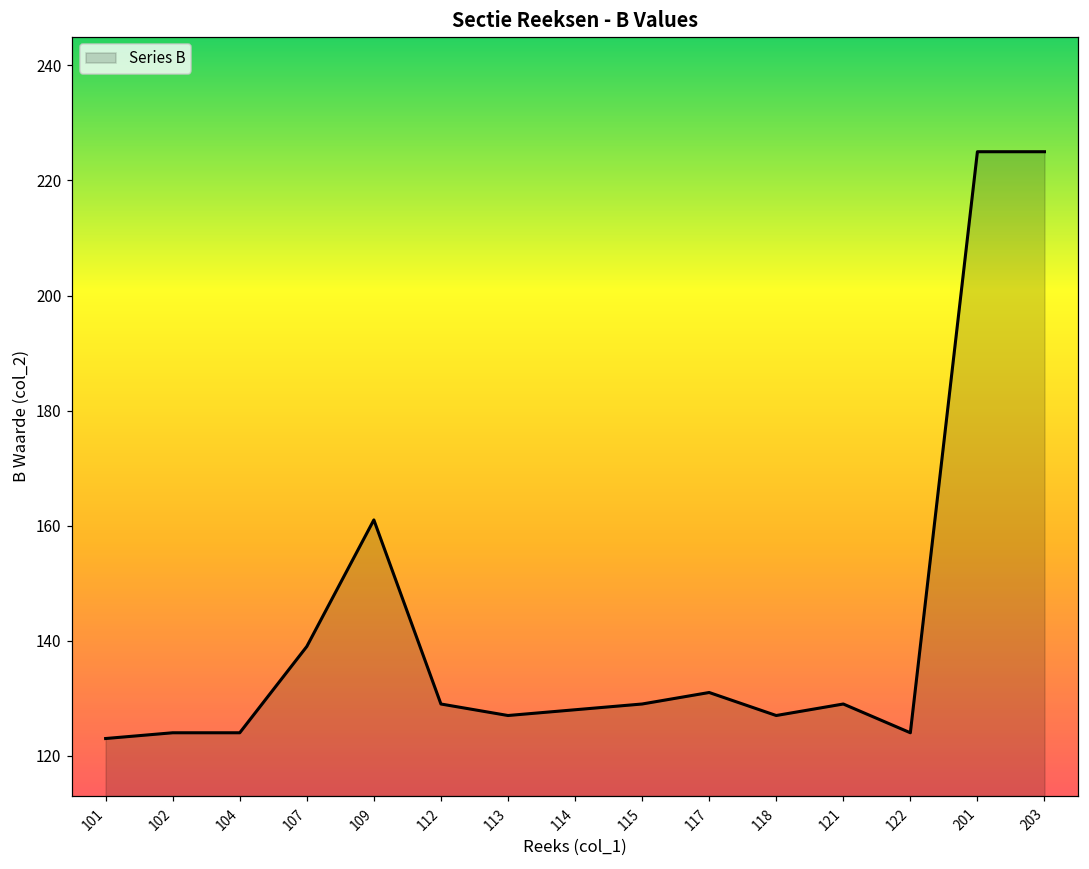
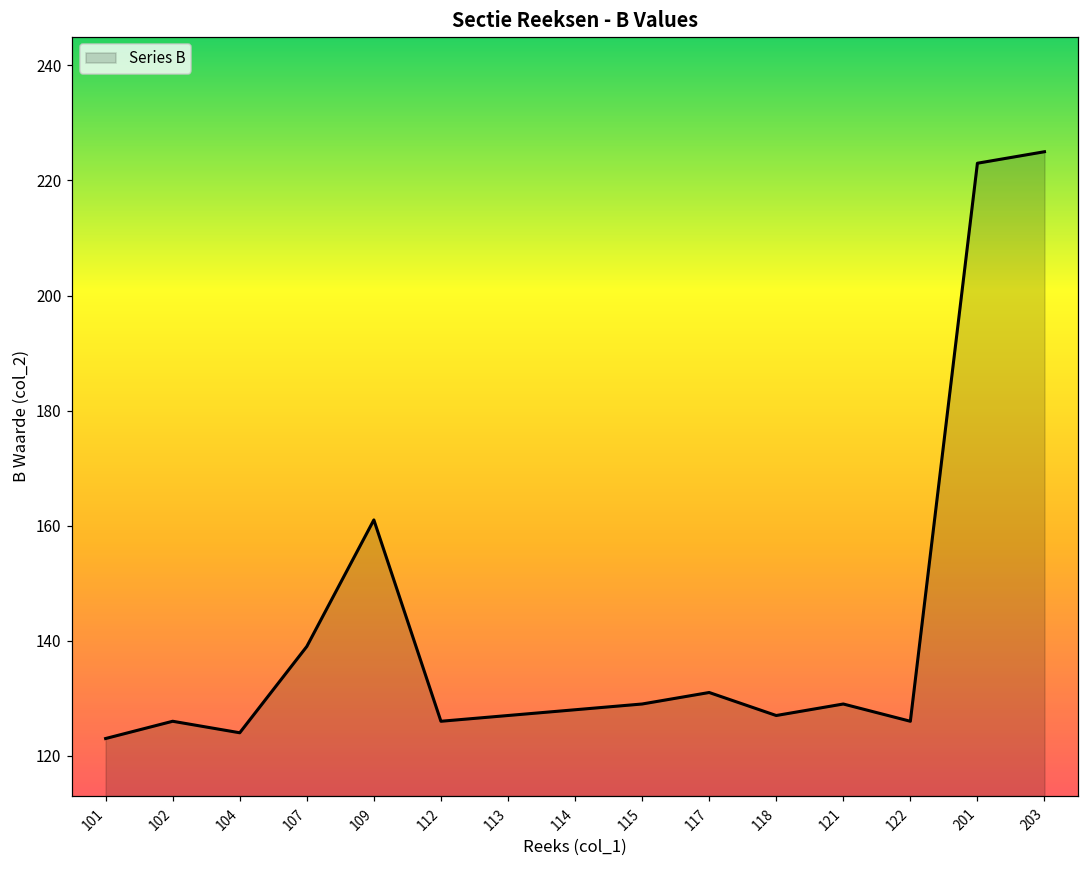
102: 124 -> 126
112: 129 -> 126
122: 124 -> 126
201: 225 -> 223
